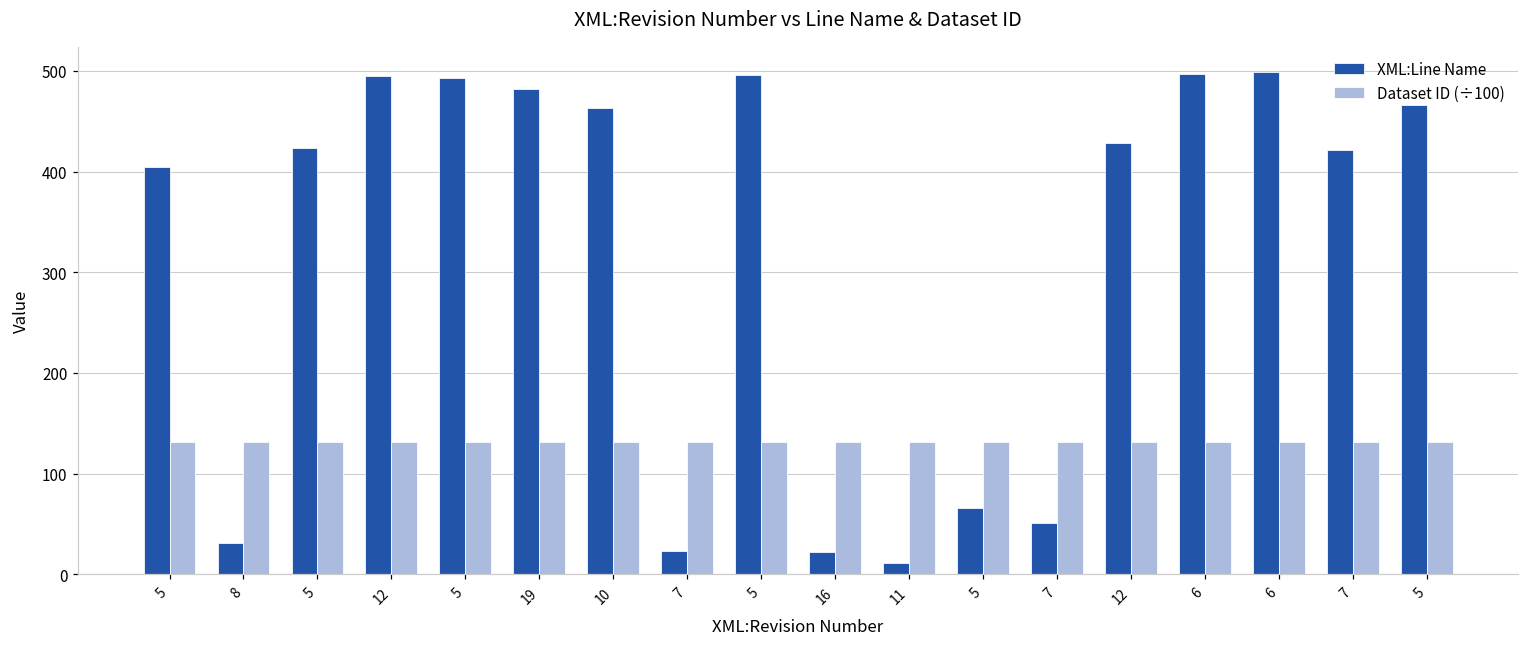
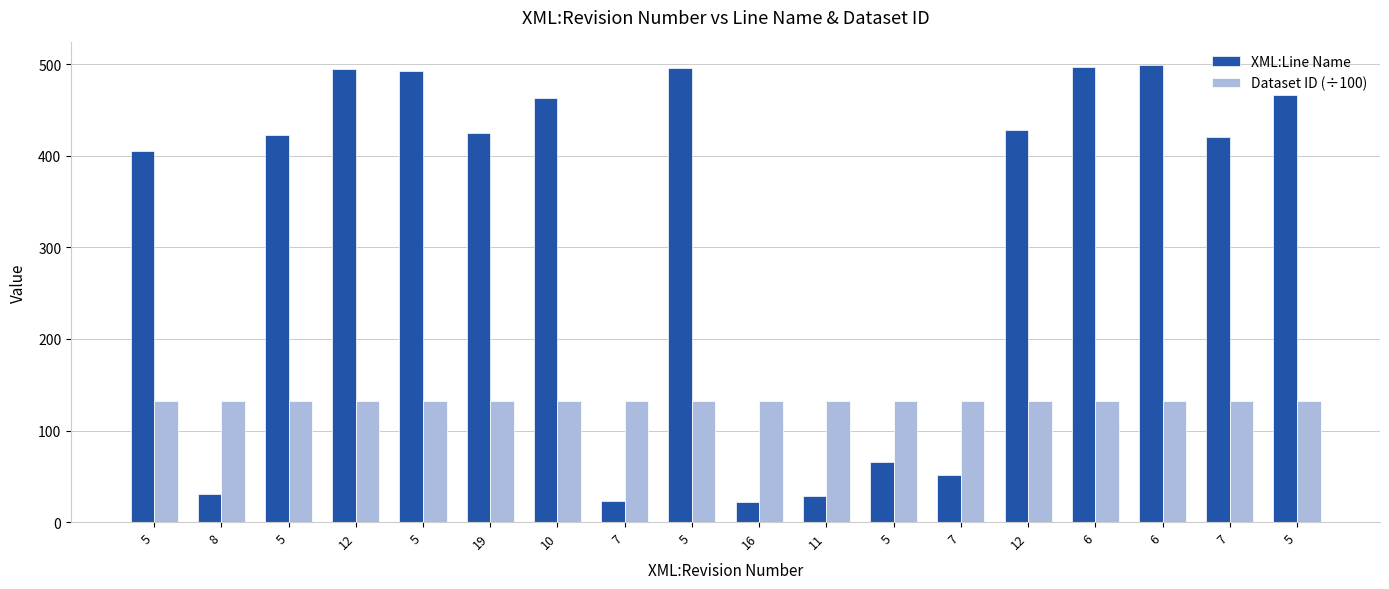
XML:Line Name, 19: 480 -> 430
XML:Line Name, 11: 10 -> 30
